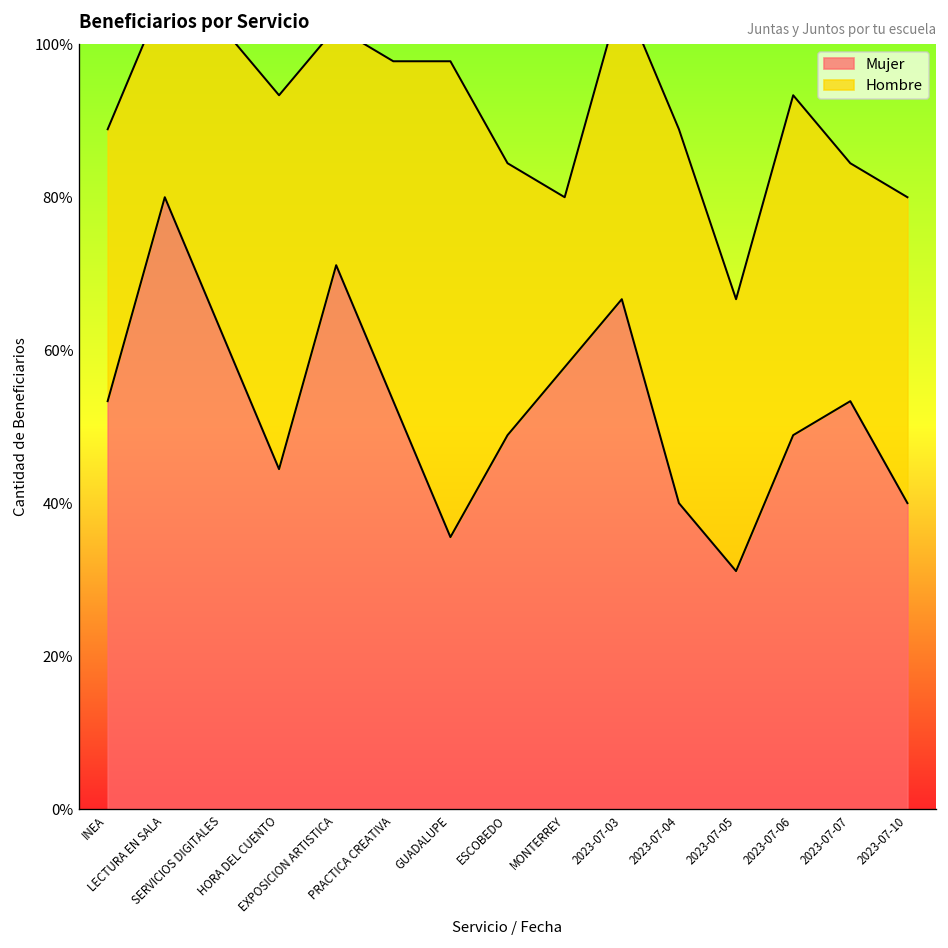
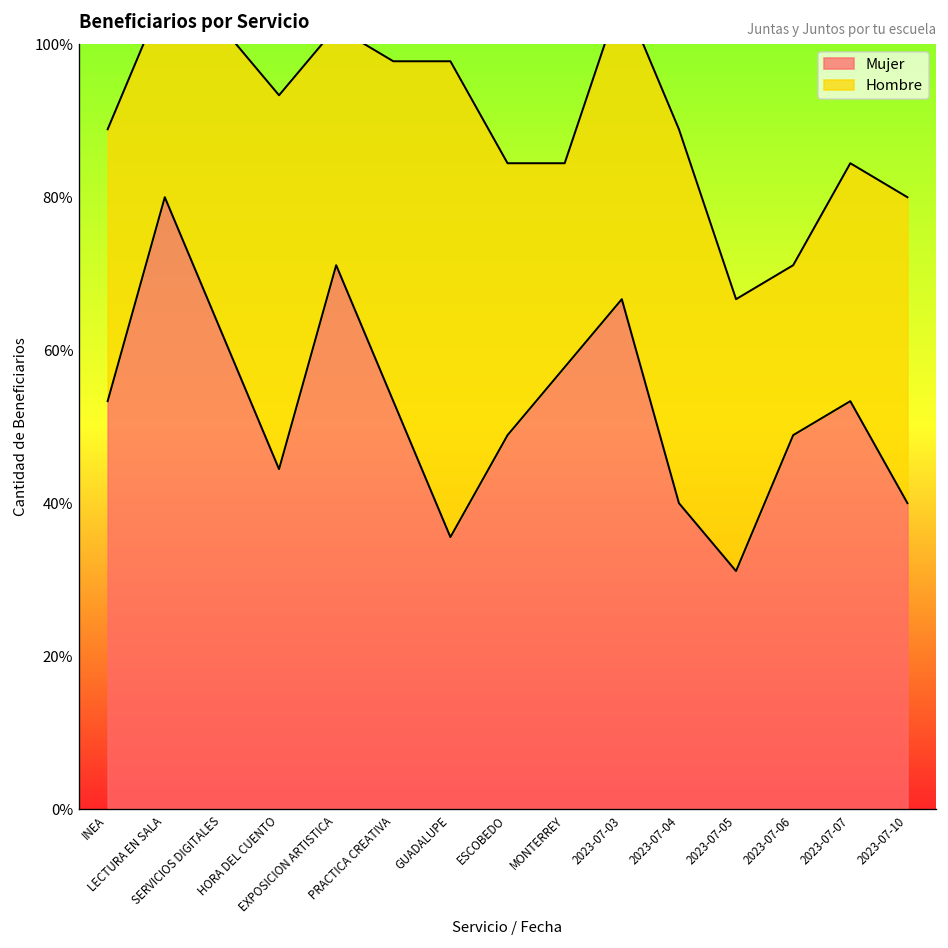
Hombre, MONTERREY: 22% -> 27%
Hombre, 2023-07-06: 44% -> 22%
